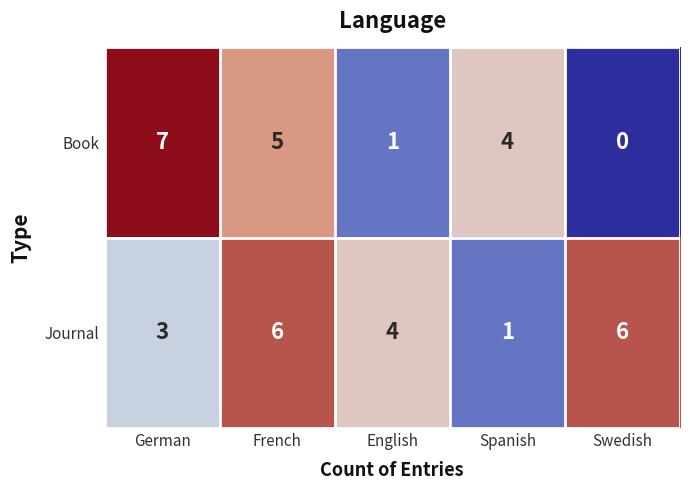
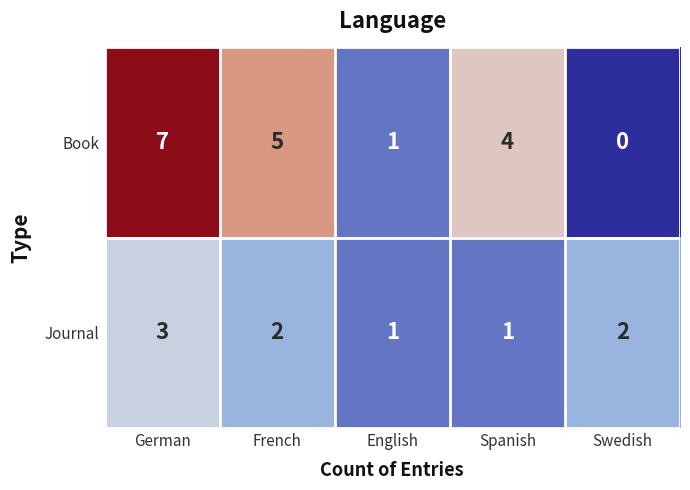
Journal, French: 6 -> 2
Journal, English: 4 -> 1
Journal, Swedish: 6 -> 2
